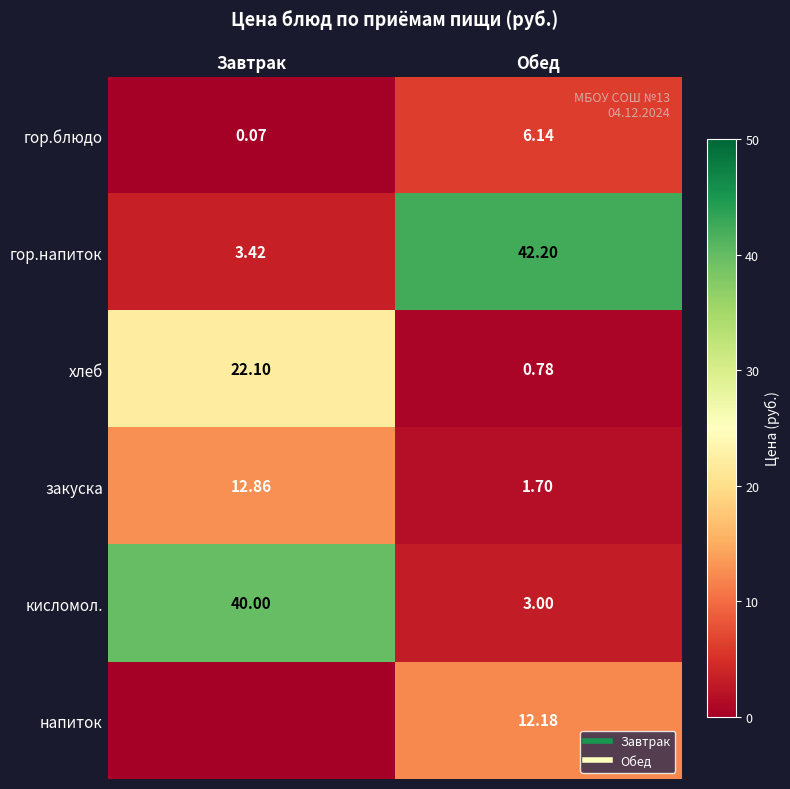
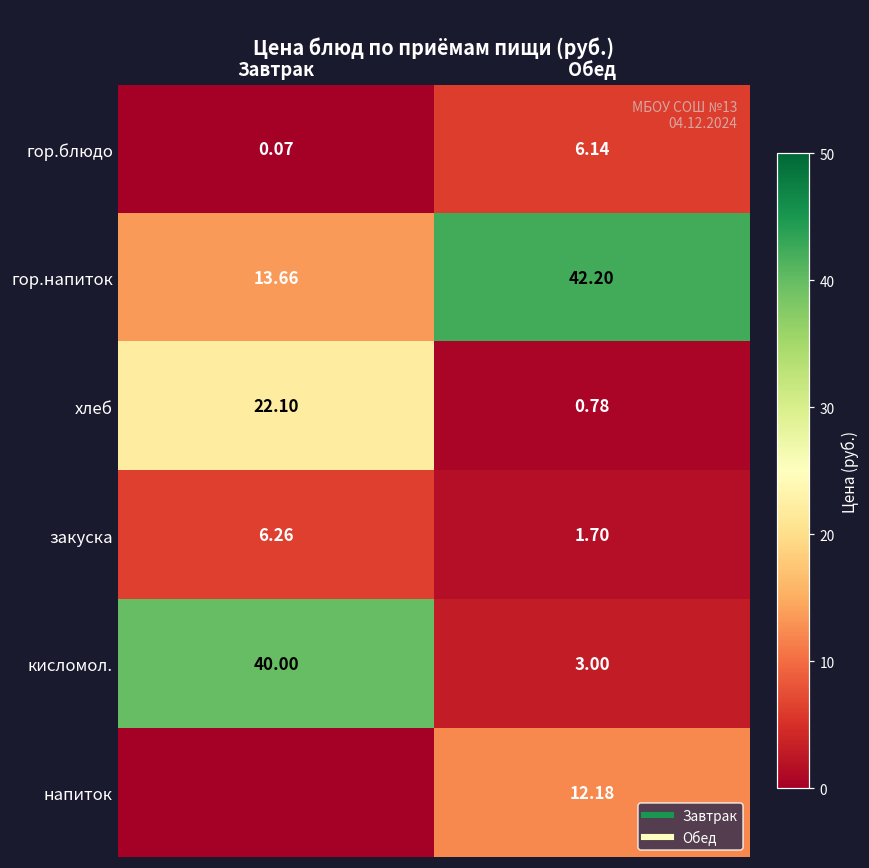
гор.напиток, Завтрак: 3.42 -> 13.66
закуска, Завтрак: 12.86 -> 6.26
